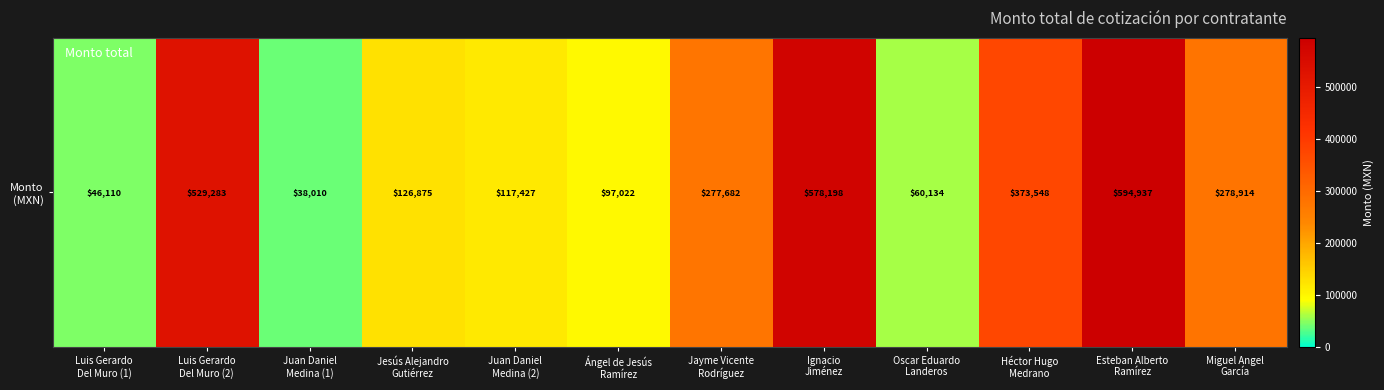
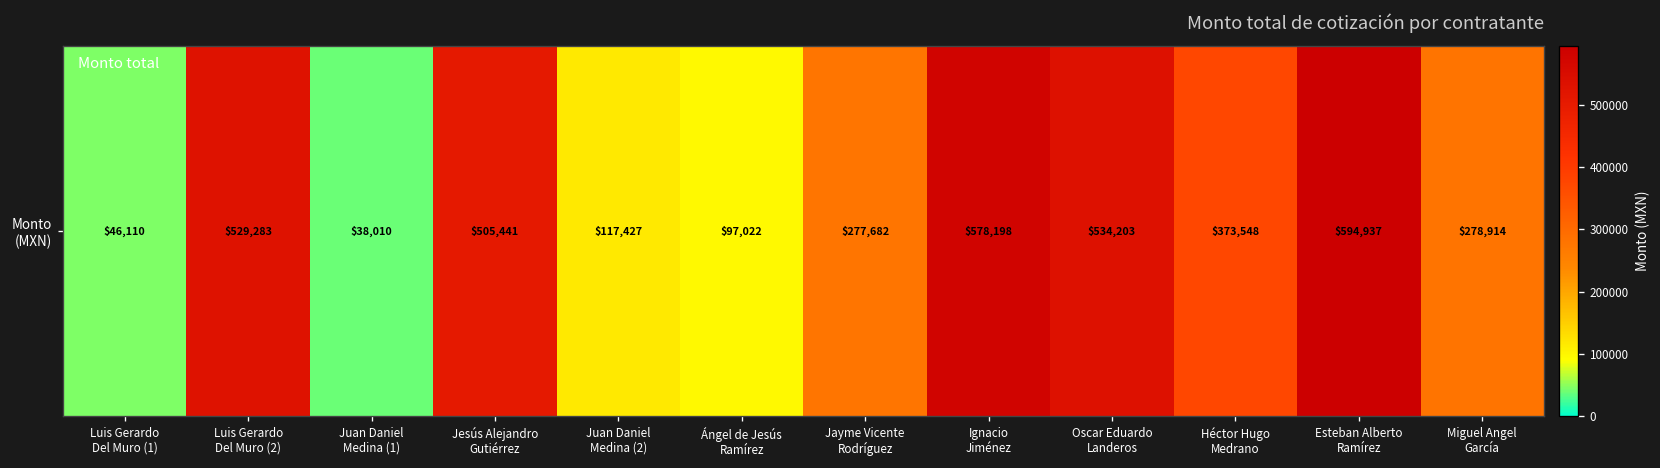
Monto (MXN), Jesús Alejandro Gutiérrez: $126,875 -> $505,441
Monto (MXN), Oscar Eduardo Landeros: $60,134 -> $534,203
